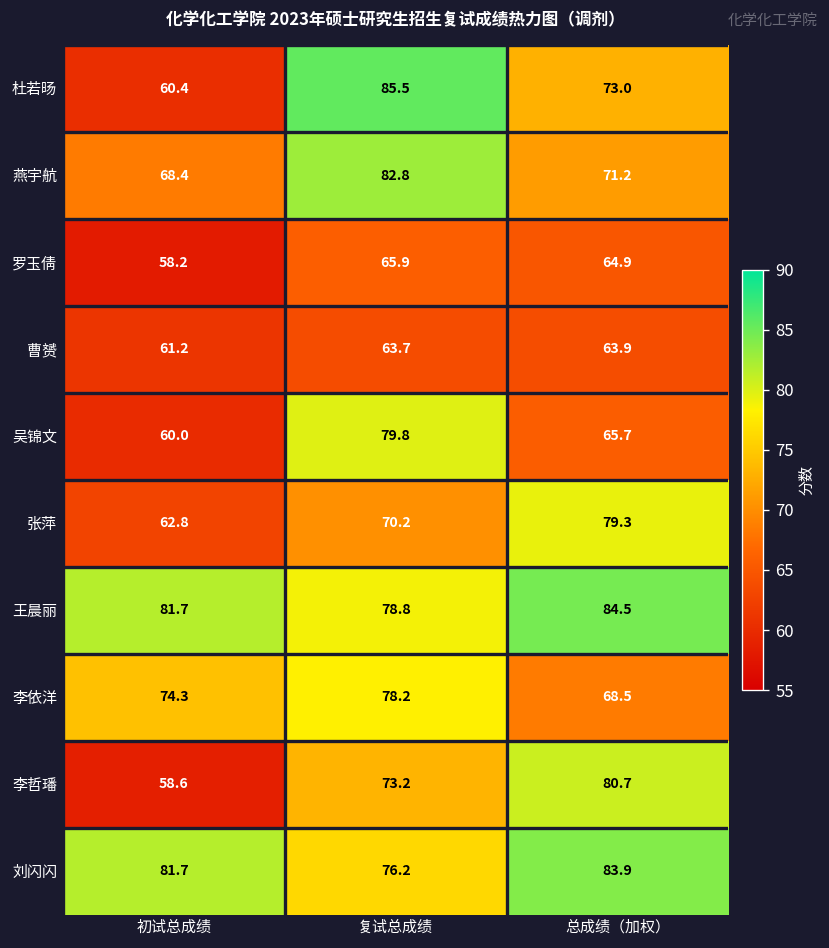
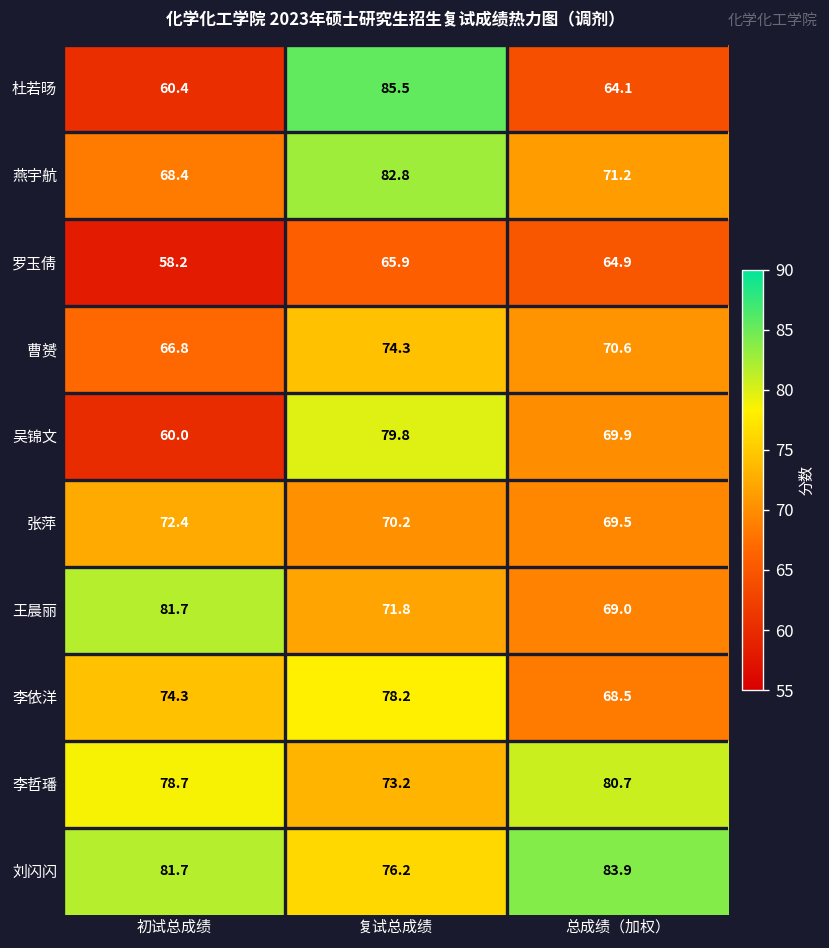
杜若旸, 总成绩（加权）: 73.0 -> 64.1
曹赟, 初试总成绩: 61.2 -> 66.8
曹赟, 复试总成绩: 63.7 -> 74.3
曹赟, 总成绩（加权）: 63.9 -> 70.6
吴锦文, 总成绩（加权）: 65.7 -> 69.9
张萍, 初试总成绩: 62.8 -> 72.4
张萍, 总成绩（加权）: 79.3 -> 69.5
王晨丽, 复试总成绩: 78.8 -> 71.8
王晨丽, 总成绩（加权）: 84.5 -> 69.0
李哲璠, 初试总成绩: 58.6 -> 78.7
